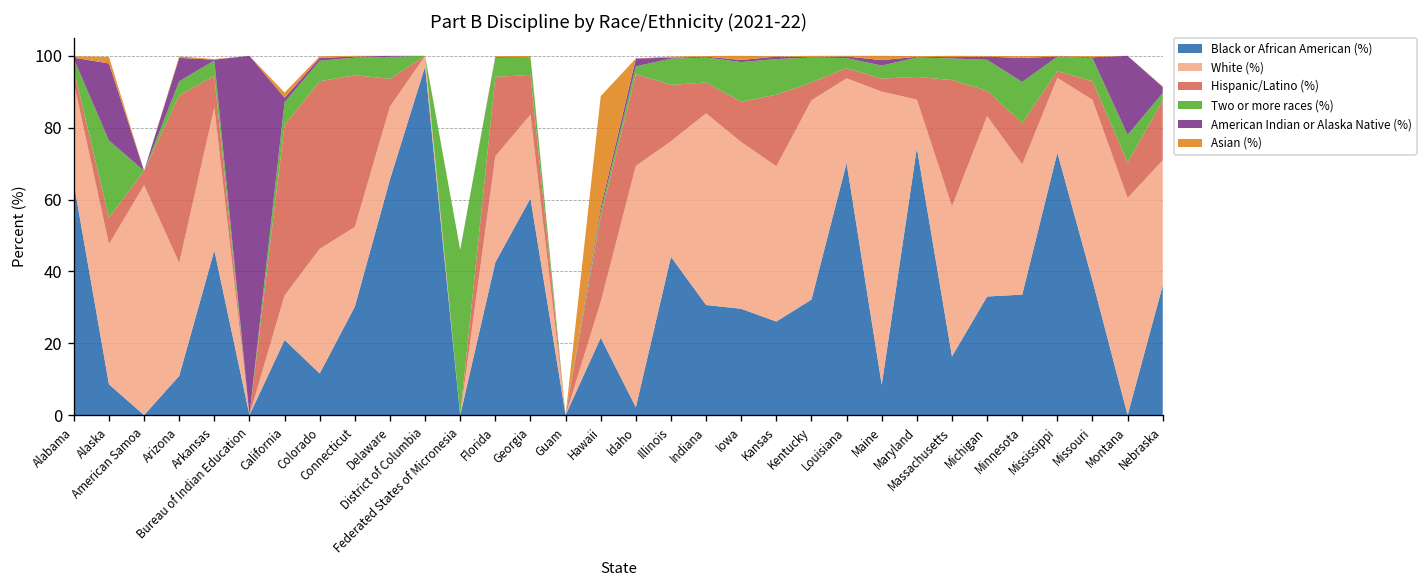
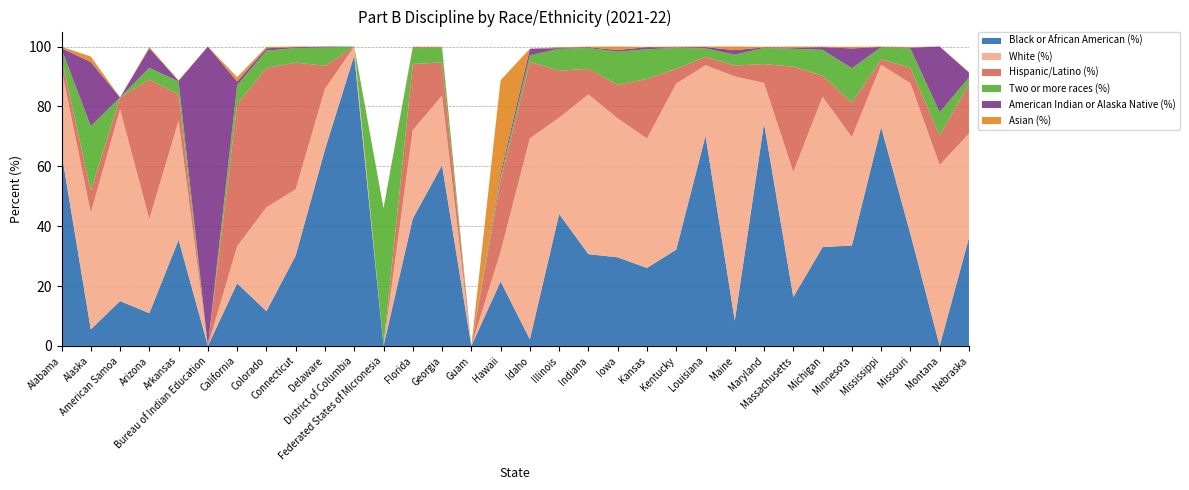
Black or African American (%), Alaska: 9 -> 6
Black or African American (%), American Samoa: 0 -> 15
Black or African American (%), Arkansas: 46 -> 35
